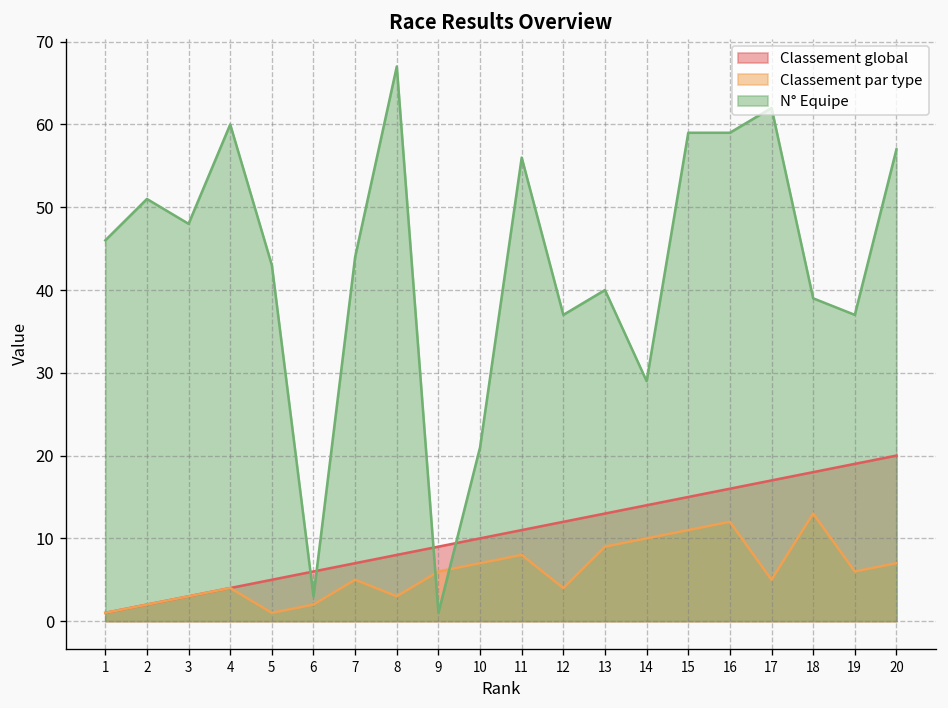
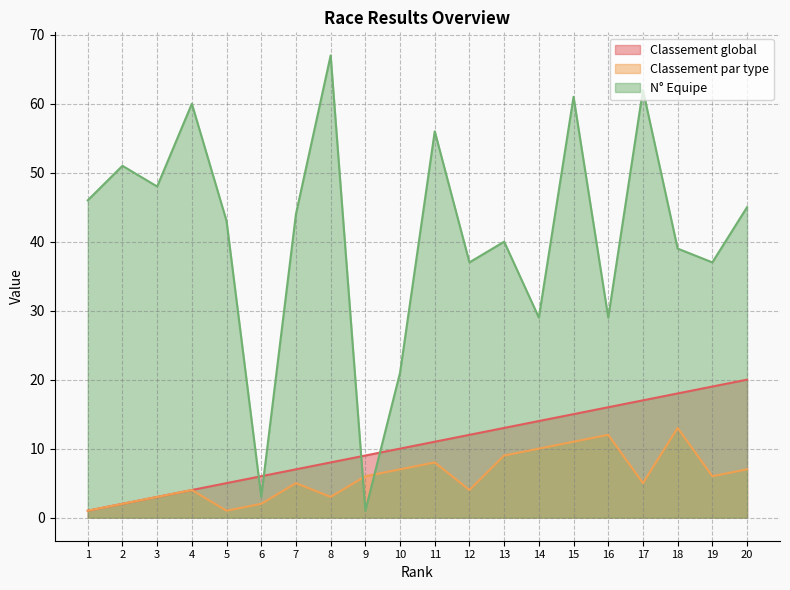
N° Equipe, 15: 59 -> 61
N° Equipe, 16: 59 -> 29
N° Equipe, 20: 57 -> 45
